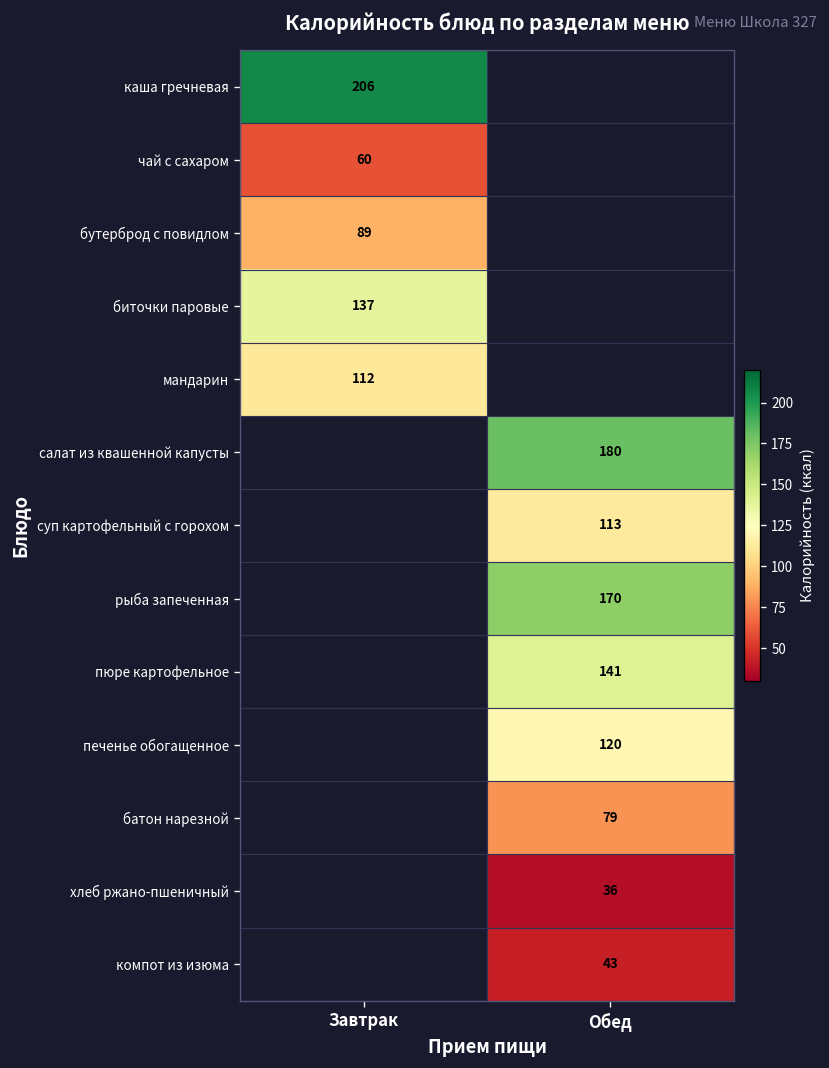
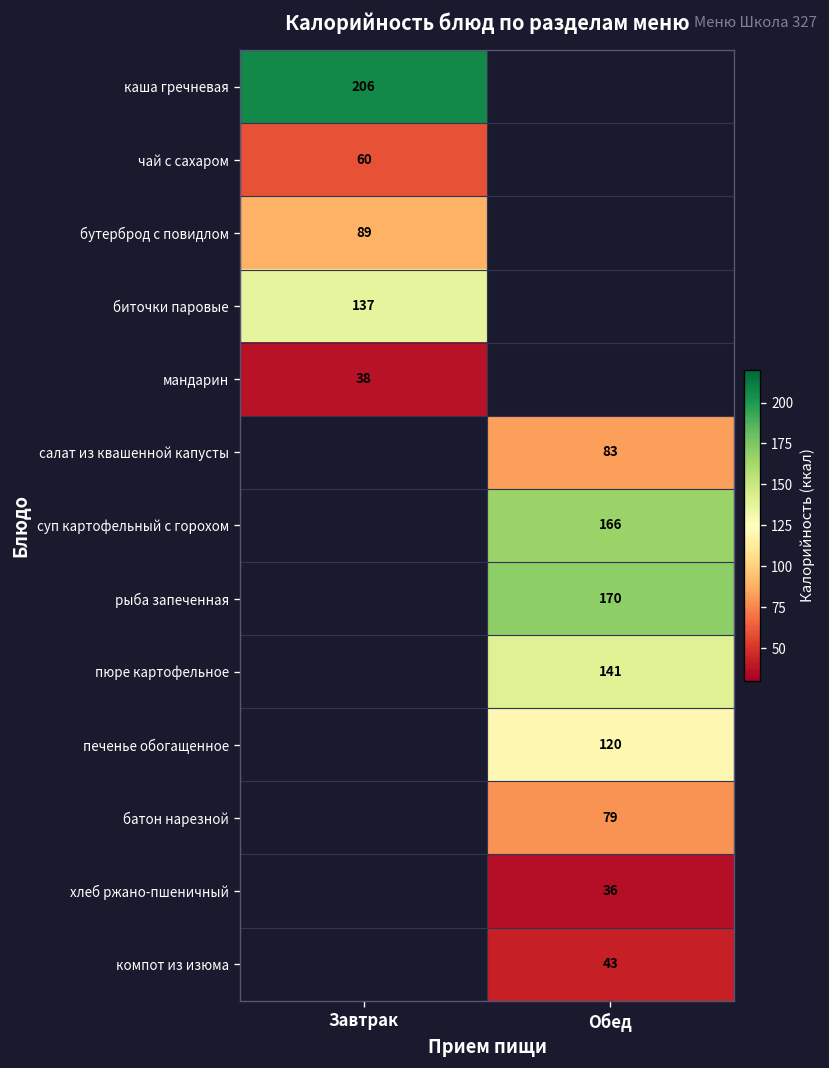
мандарин, Завтрак: 112 -> 38
салат из квашенной капусты, Обед: 180 -> 83
суп картофельный с горохом, Обед: 113 -> 166
